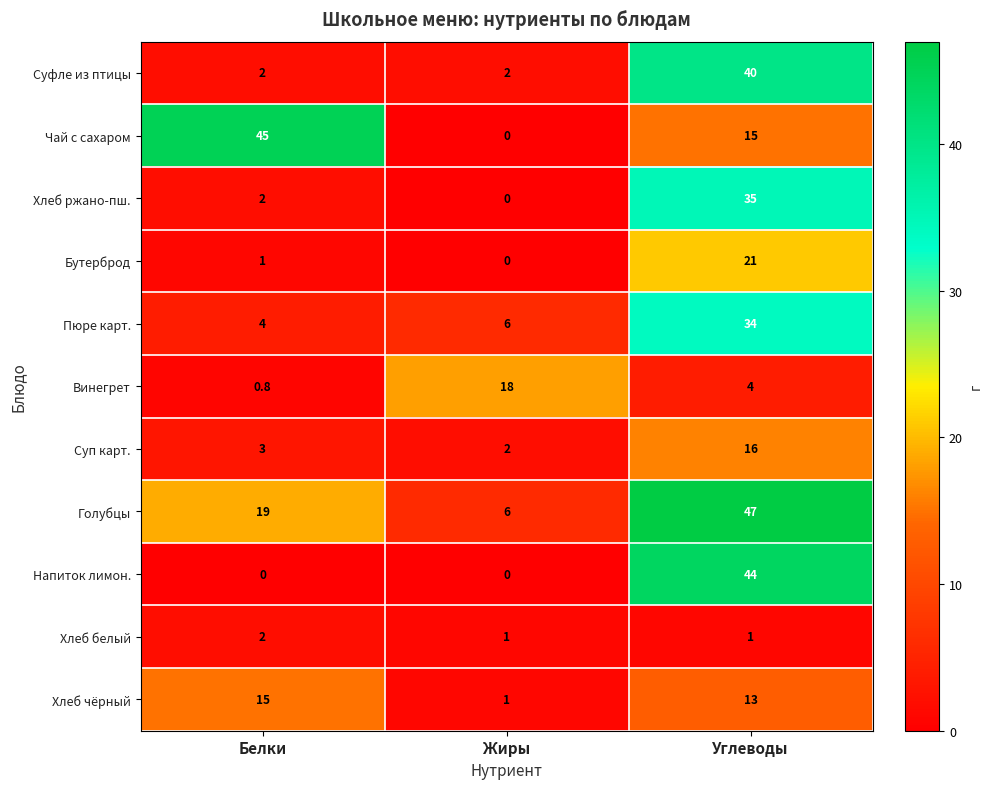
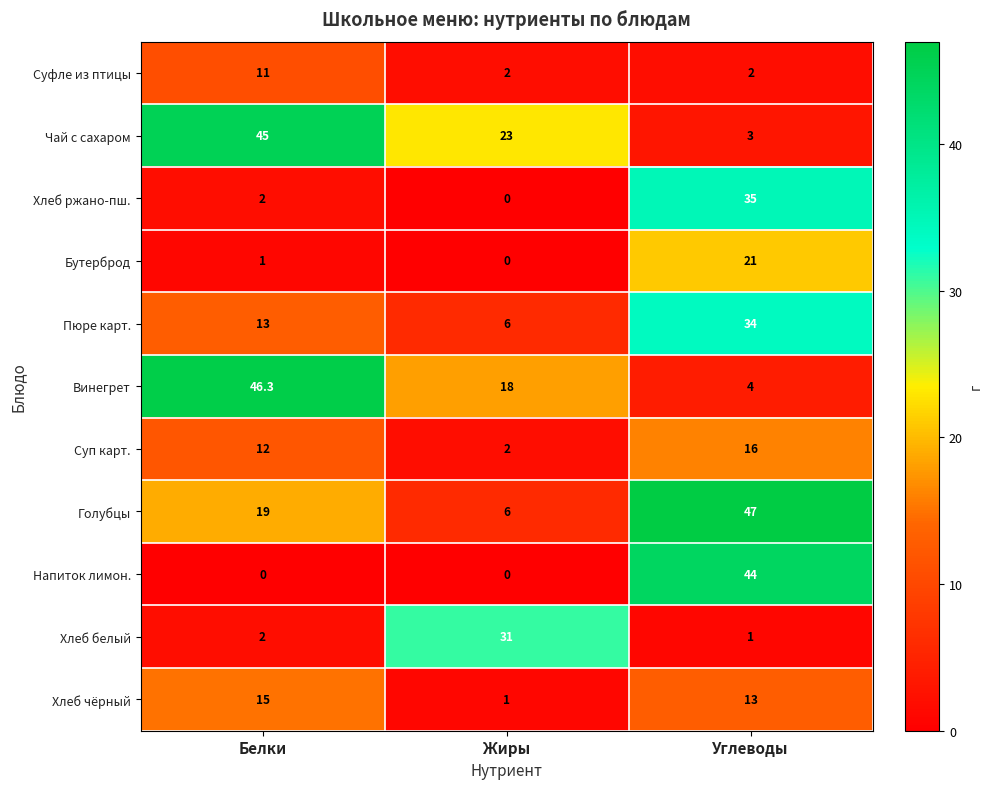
Суфле из птицы, Белки: 2 -> 11
Суфле из птицы, Углеводы: 40 -> 2
Чай с сахаром, Жиры: 0 -> 23
Чай с сахаром, Углеводы: 15 -> 3
Пюре карт., Белки: 4 -> 13
Винегрет, Белки: 0.8 -> 46.3
Суп карт., Белки: 3 -> 12
Хлеб белый, Жиры: 1 -> 31
